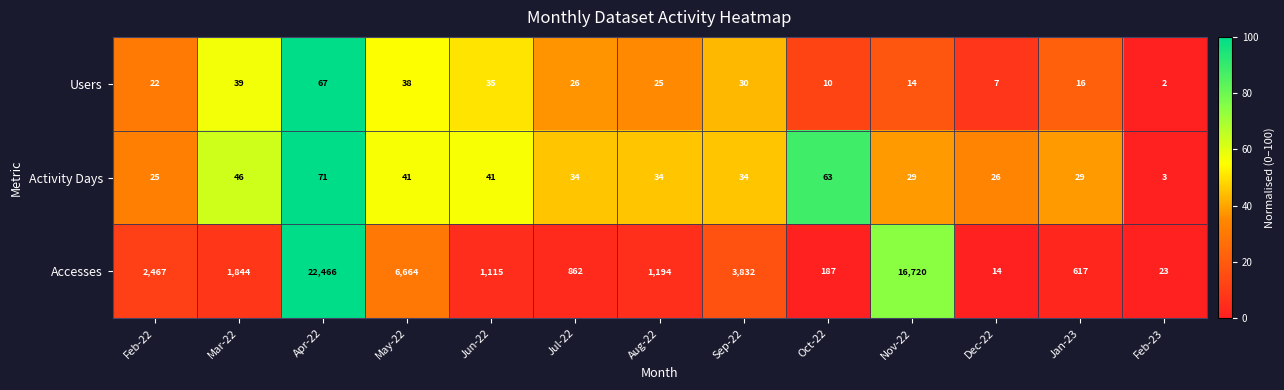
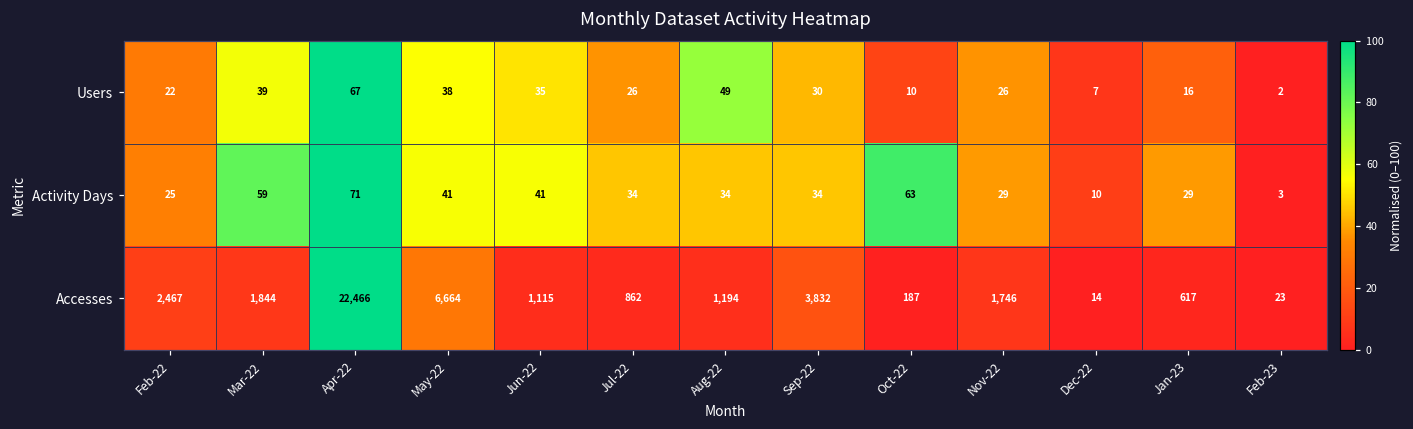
Users, Aug-22: 25 -> 49
Users, Nov-22: 14 -> 26
Activity Days, Mar-22: 46 -> 59
Activity Days, Dec-22: 26 -> 10
Accesses, Nov-22: 16,720 -> 1,746
